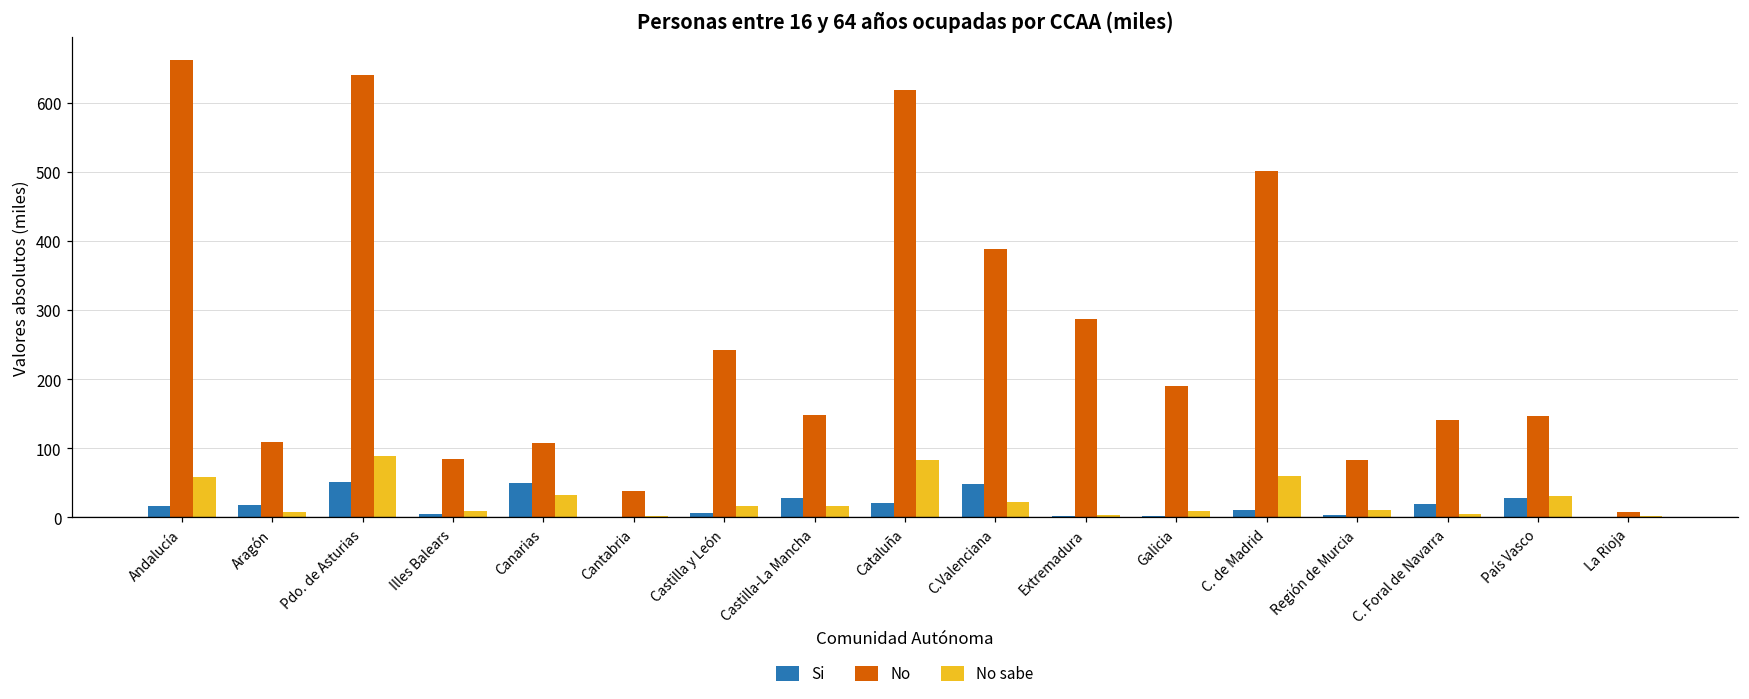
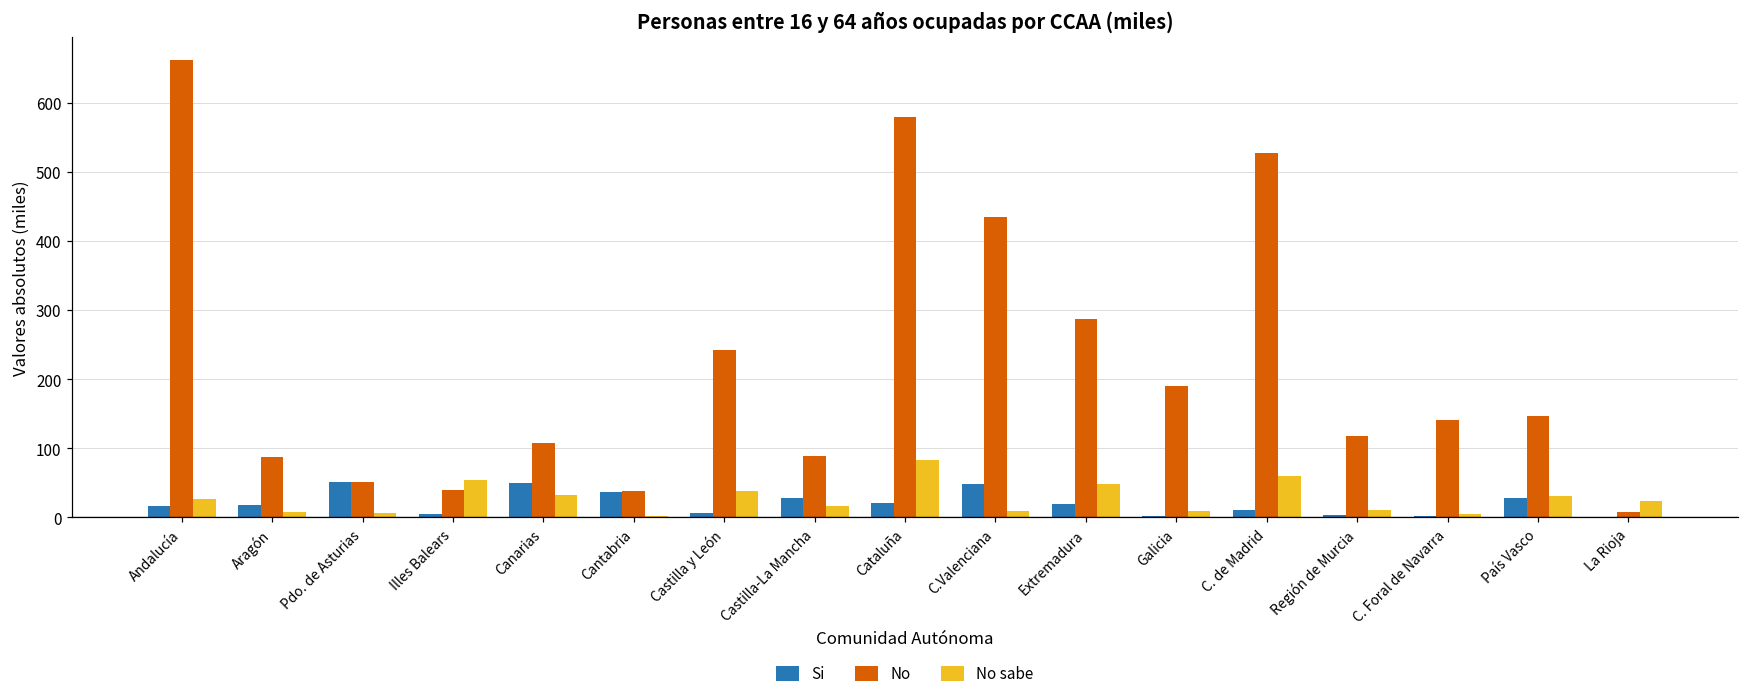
No sabe, Andalucía: 60 -> 30
No, Aragón: 110 -> 90
No, Pdo. de Asturias: 640 -> 50
No sabe, Pdo. de Asturias: 90 -> 10
No, Illes Balears: 90 -> 40
No sabe, Illes Balears: 10 -> 50
Si, Cantabria: 0 -> 40
No sabe, Castilla y León: 20 -> 40
No, Castilla-La Mancha: 150 -> 90
No, Cataluña: 620 -> 580
No, C.Valenciana: 390 -> 440
No sabe, C.Valenciana: 20 -> 10
Si, Extremadura: 0 -> 20
No sabe, Extremadura: 0 -> 50
No, C. de Madrid: 500 -> 530
No, Región de Murcia: 80 -> 120
Si, C. Foral de Navarra: 20 -> 0
No sabe, La Rioja: 0 -> 20
